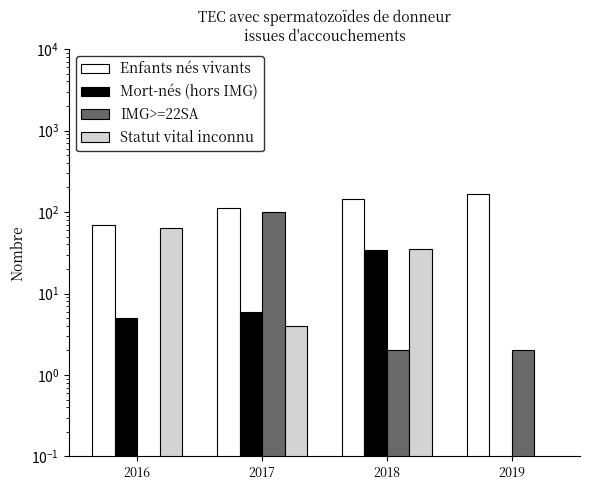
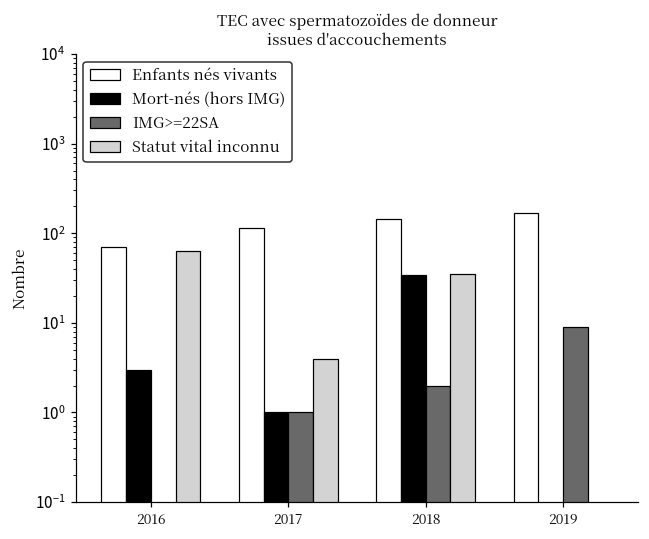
Mort-nés (hors IMG), 2016: 5 -> 3
Mort-nés (hors IMG), 2017: 6 -> 1
IMG>=22SA, 2017: 100 -> 1
IMG>=22SA, 2019: 2 -> 9
